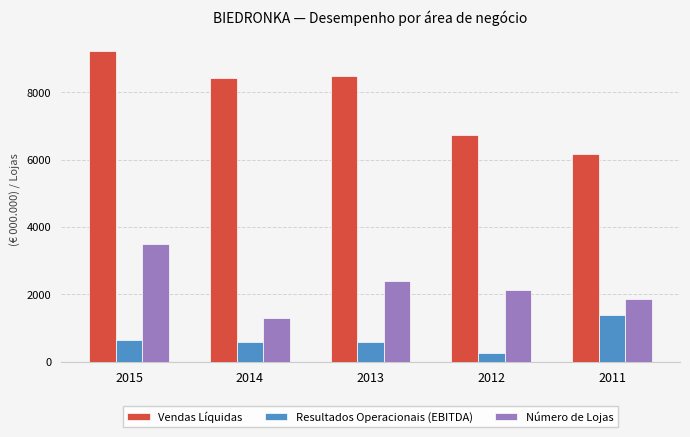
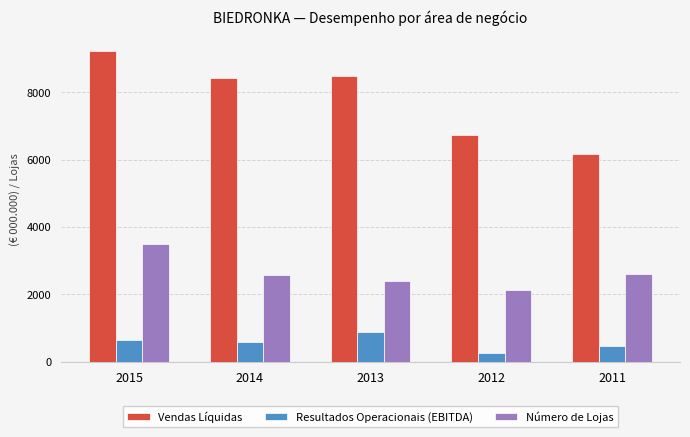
Número de Lojas, 2014: 1300 -> 2600
Resultados Operacionais (EBITDA), 2013: 600 -> 900
Resultados Operacionais (EBITDA), 2011: 1400 -> 500
Número de Lojas, 2011: 1900 -> 2600
